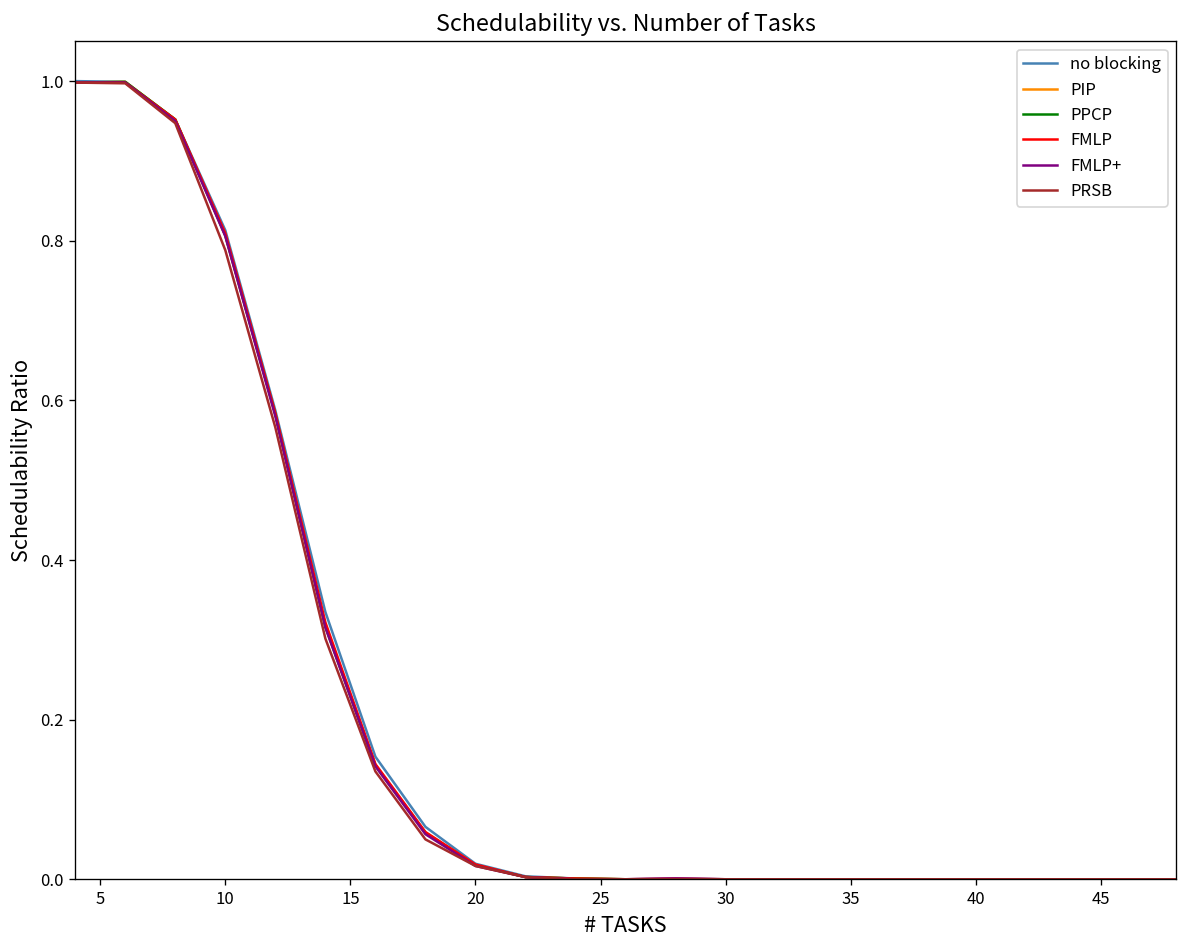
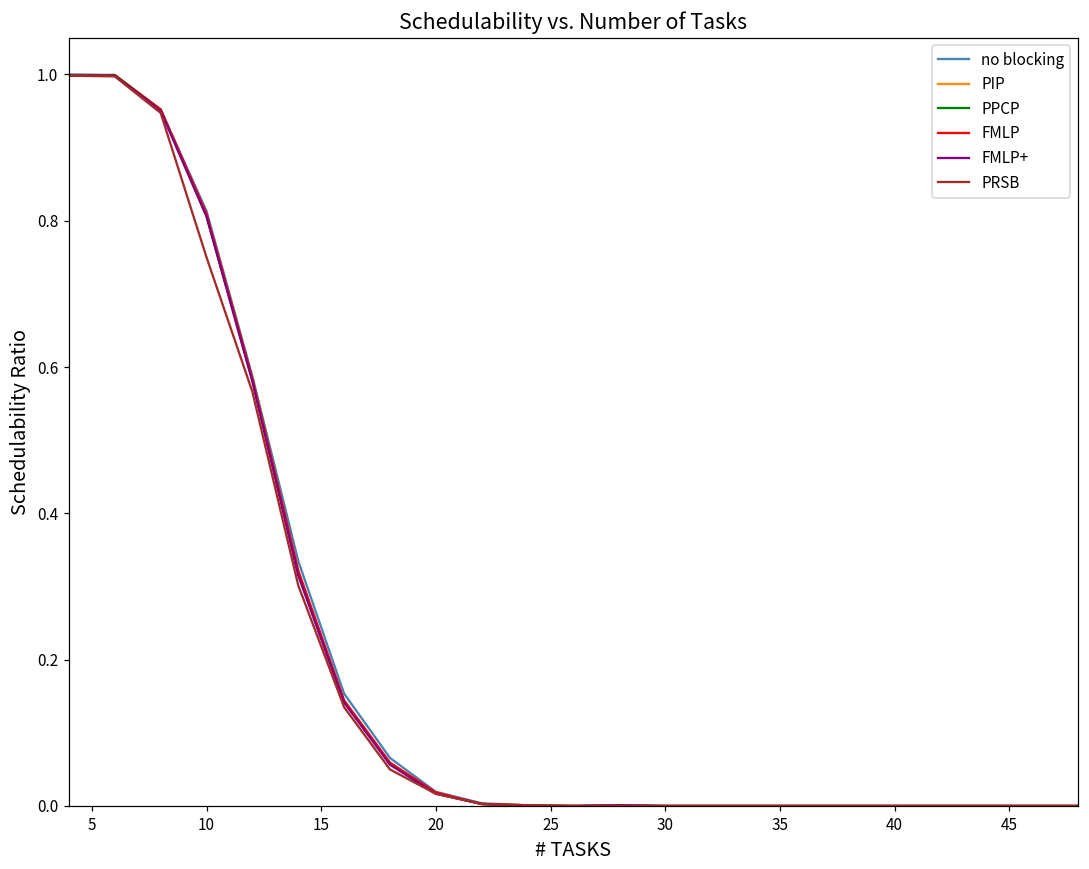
PRSB, 10: 0.79 -> 0.75
